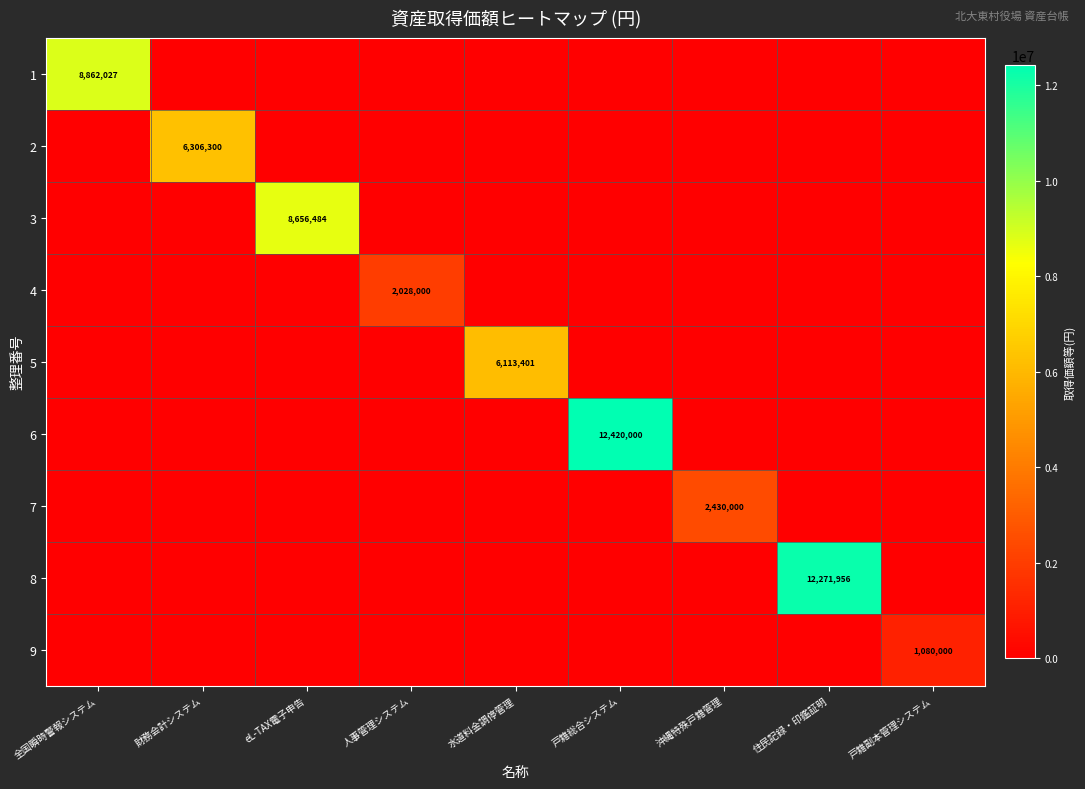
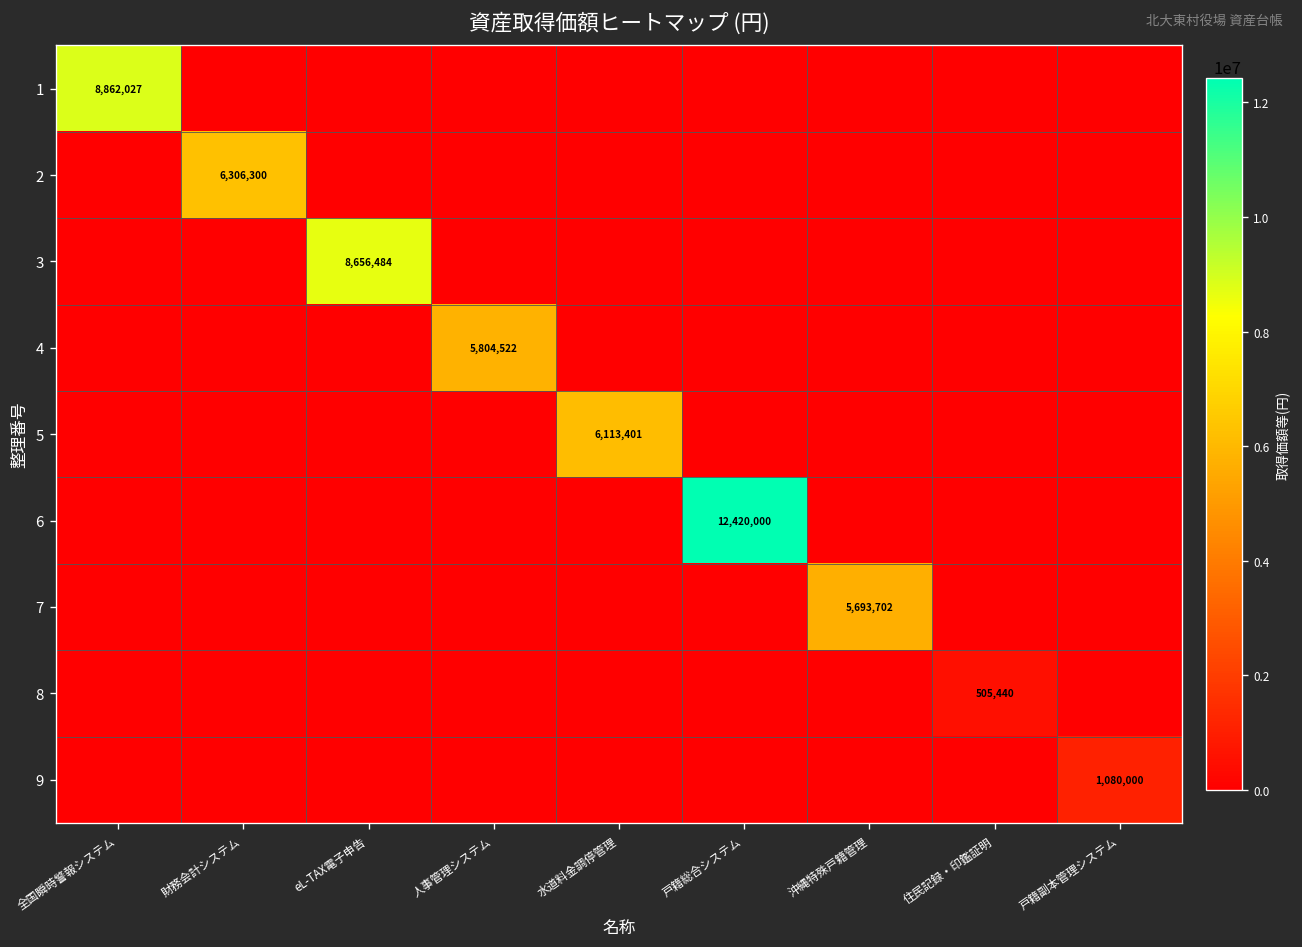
4, 人事管理システム: 2,028,000 -> 5,804,522
7, 沖縄特殊戸籍管理: 2,430,000 -> 5,693,702
8, 住民記録・印鑑証明: 12,271,956 -> 505,440
